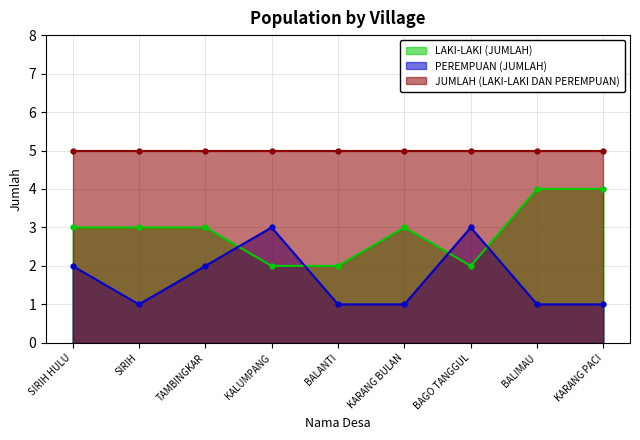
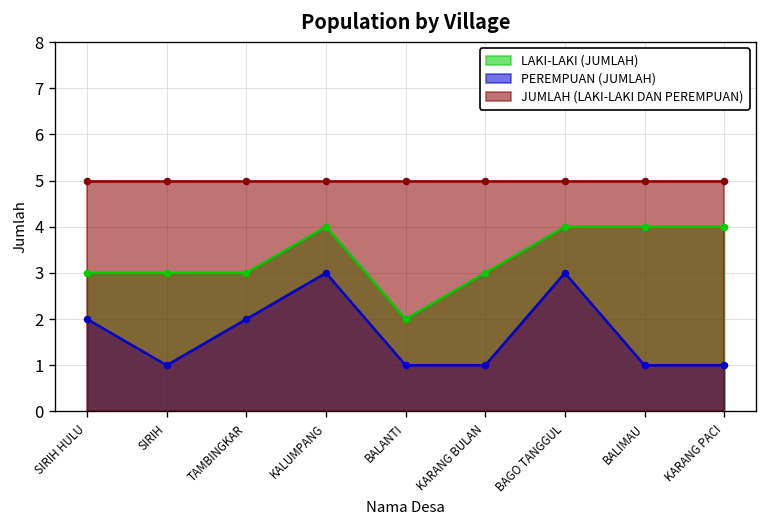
LAKI-LAKI (JUMLAH), KALUMPANG: 2 -> 4
LAKI-LAKI (JUMLAH), BAGO TANGGUL: 2 -> 4
